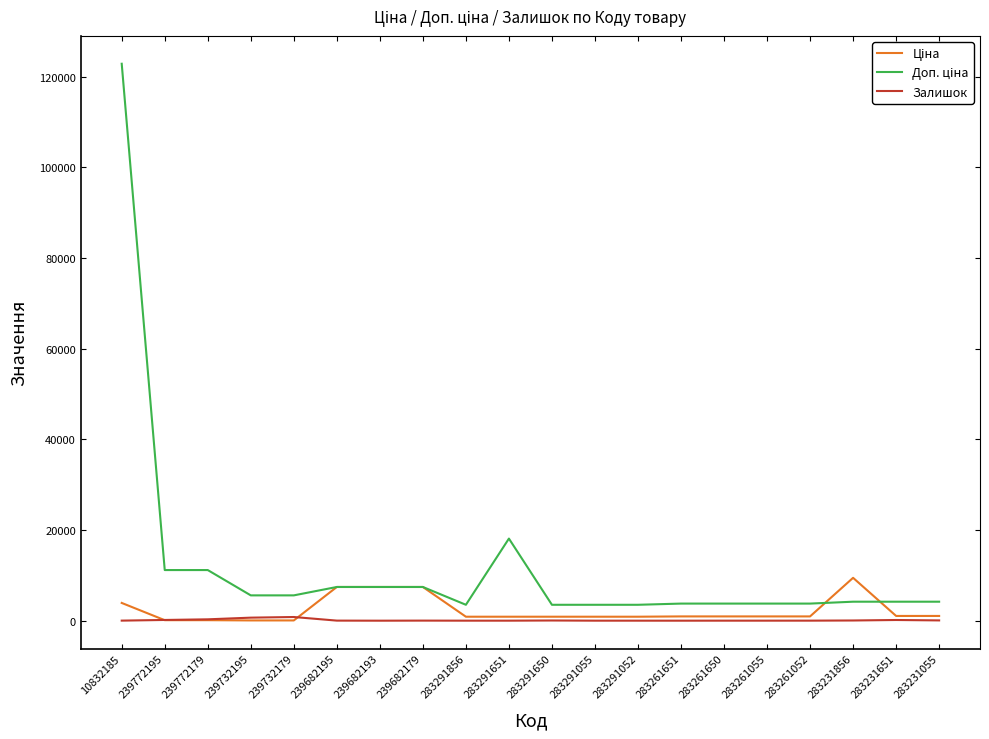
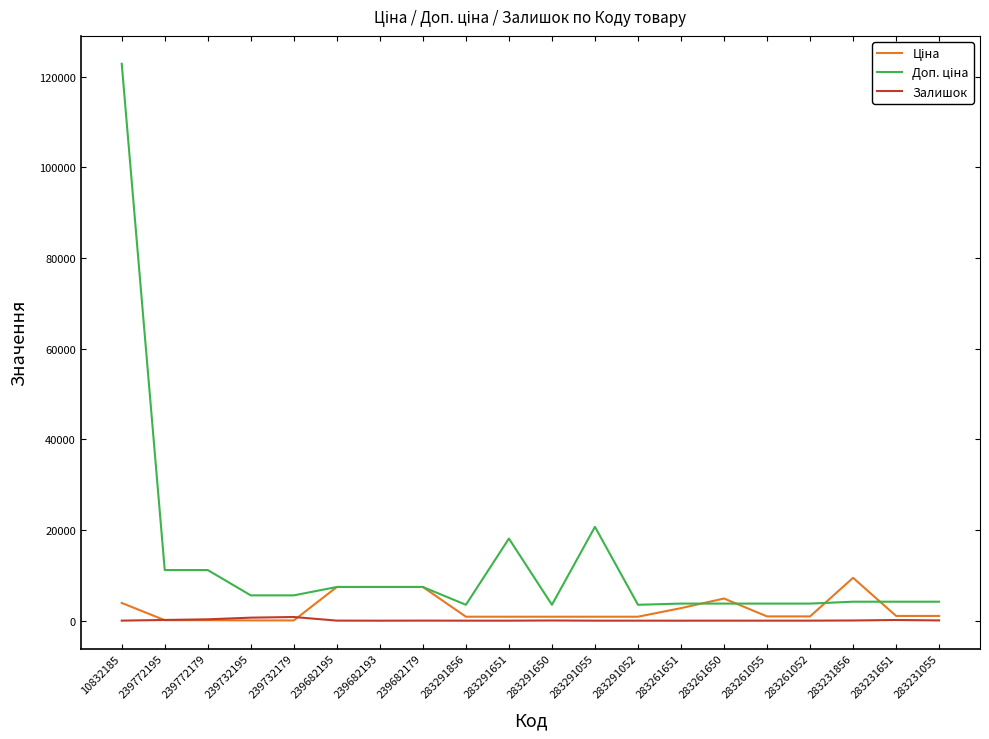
Доп. ціна, 283291055: 4000 -> 21000
Ціна, 283261651: 1000 -> 3000
Ціна, 283261650: 1000 -> 5000
